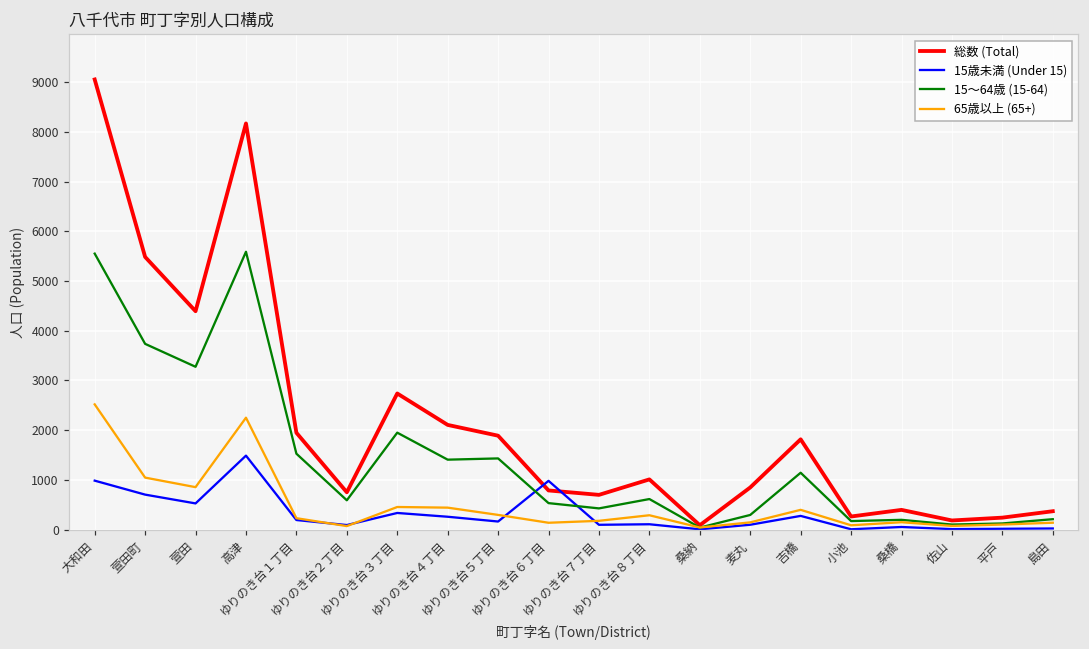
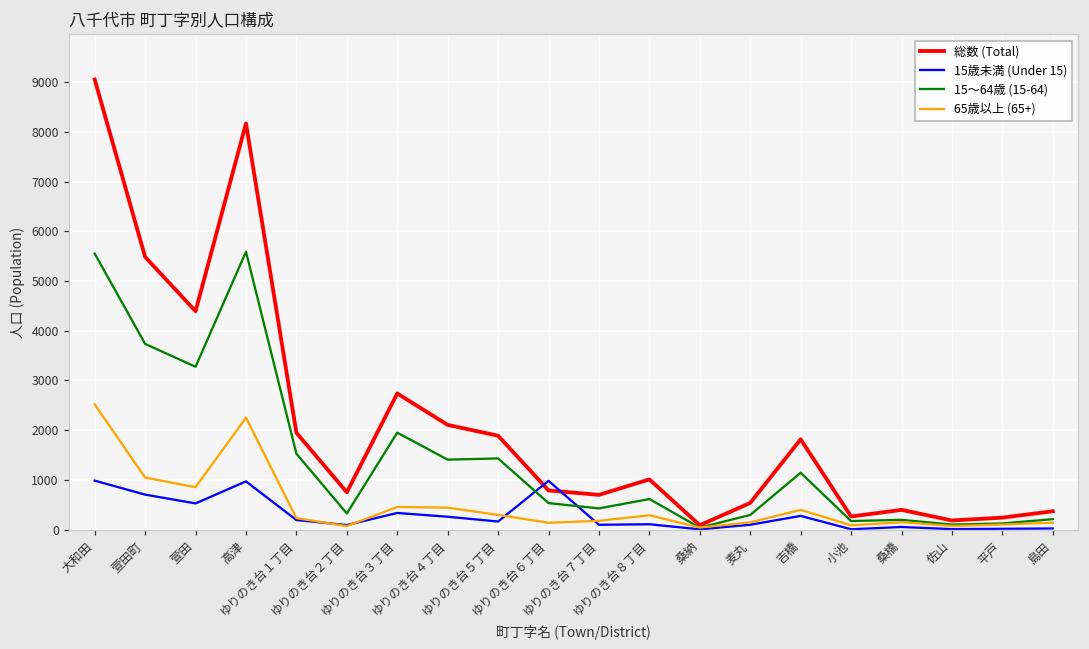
15歳未満 (Under 15), 高津: 1500 -> 1000
15～64歳 (15-64), ゆりのき台２丁目: 600 -> 300
総数 (Total), 麦丸: 800 -> 500
